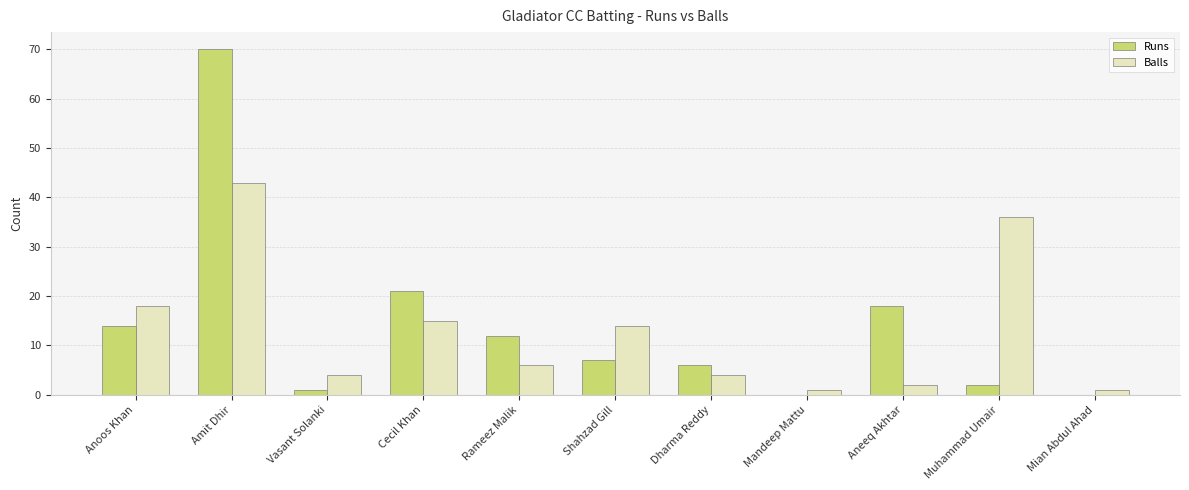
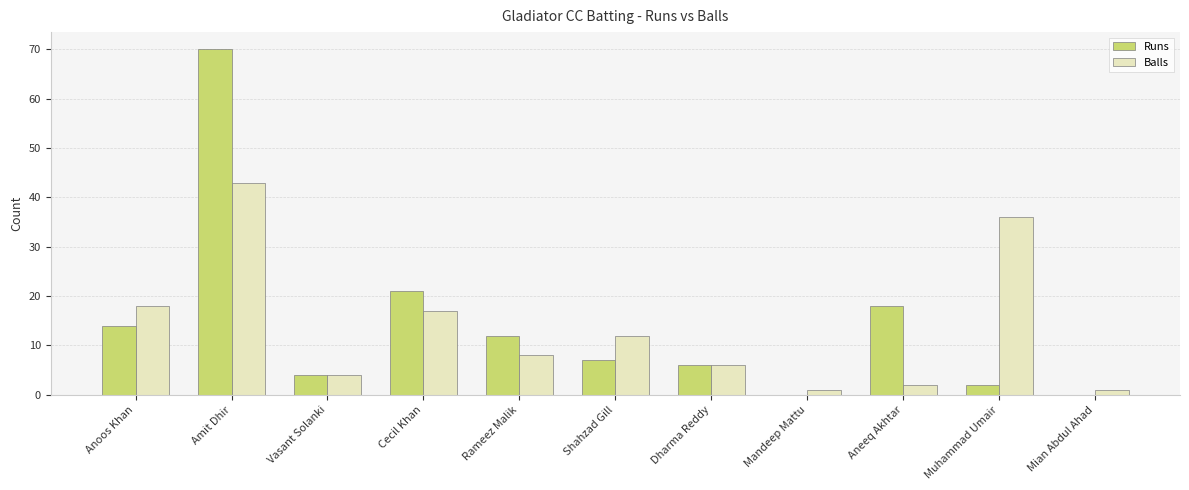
Runs, Vasant Solanki: 1 -> 4
Balls, Cecil Khan: 15 -> 17
Balls, Rameez Malik: 6 -> 8
Balls, Shahzad Gill: 14 -> 12
Balls, Dharma Reddy: 4 -> 6
